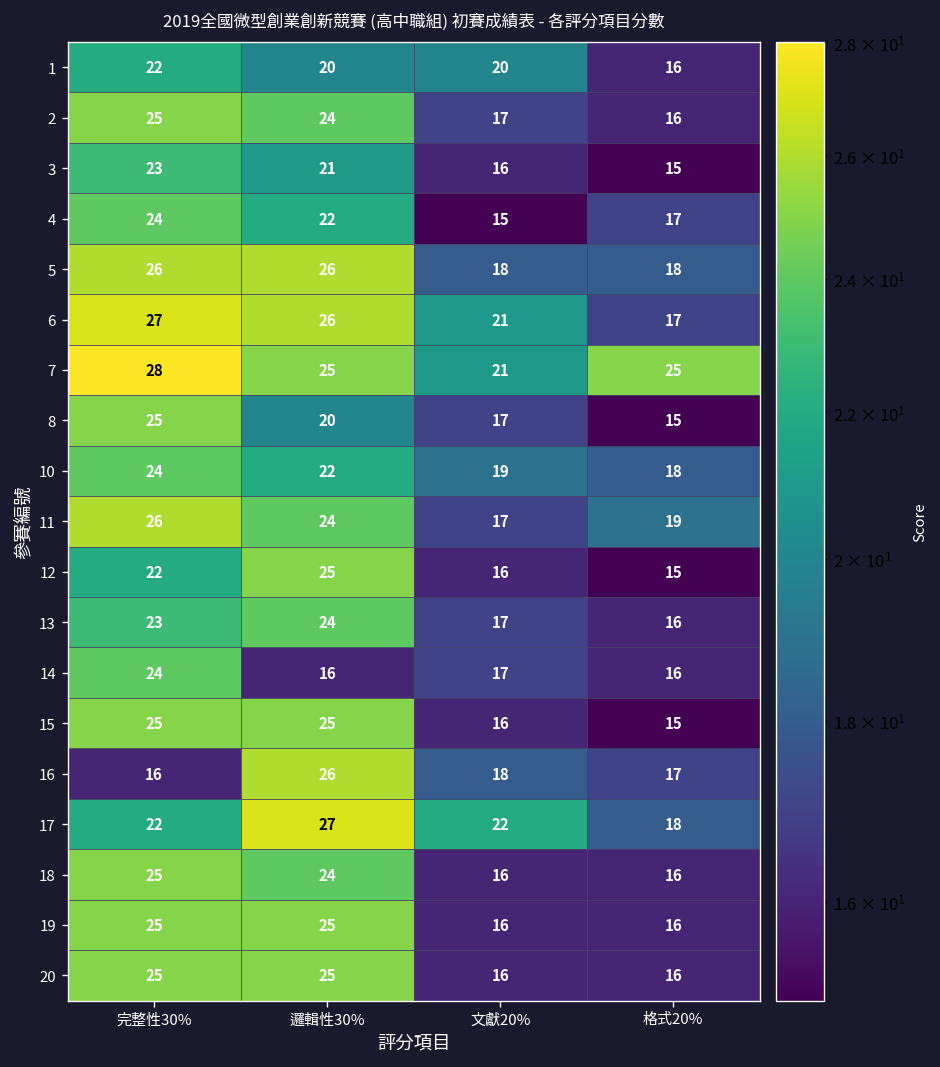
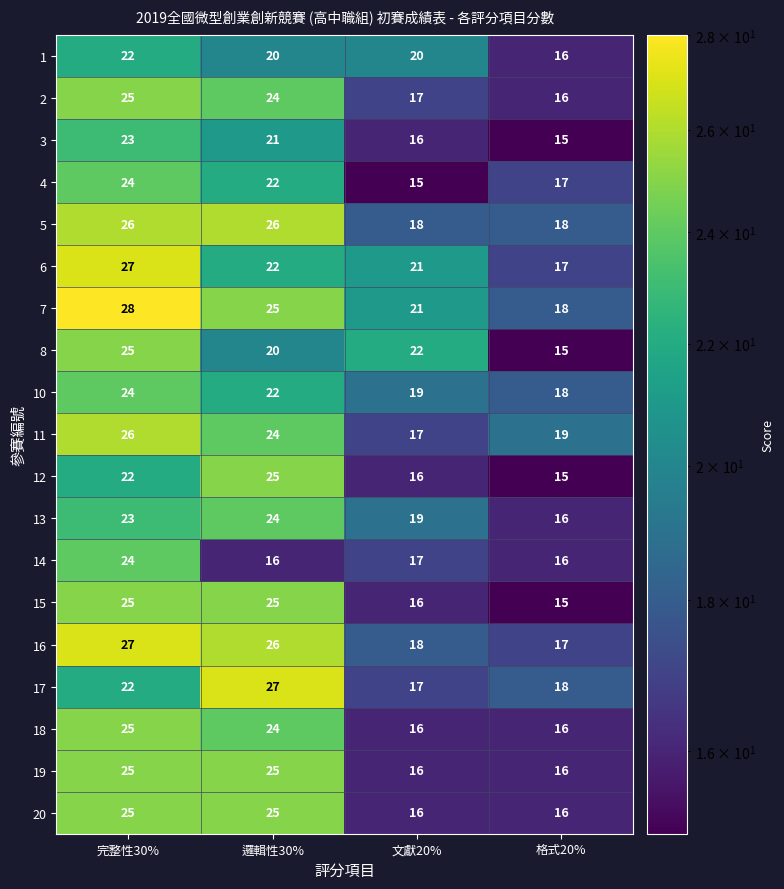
6, 邏輯性30%: 26 -> 22
7, 格式20%: 25 -> 18
8, 文獻20%: 17 -> 22
13, 文獻20%: 17 -> 19
16, 完整性30%: 16 -> 27
17, 文獻20%: 22 -> 17
